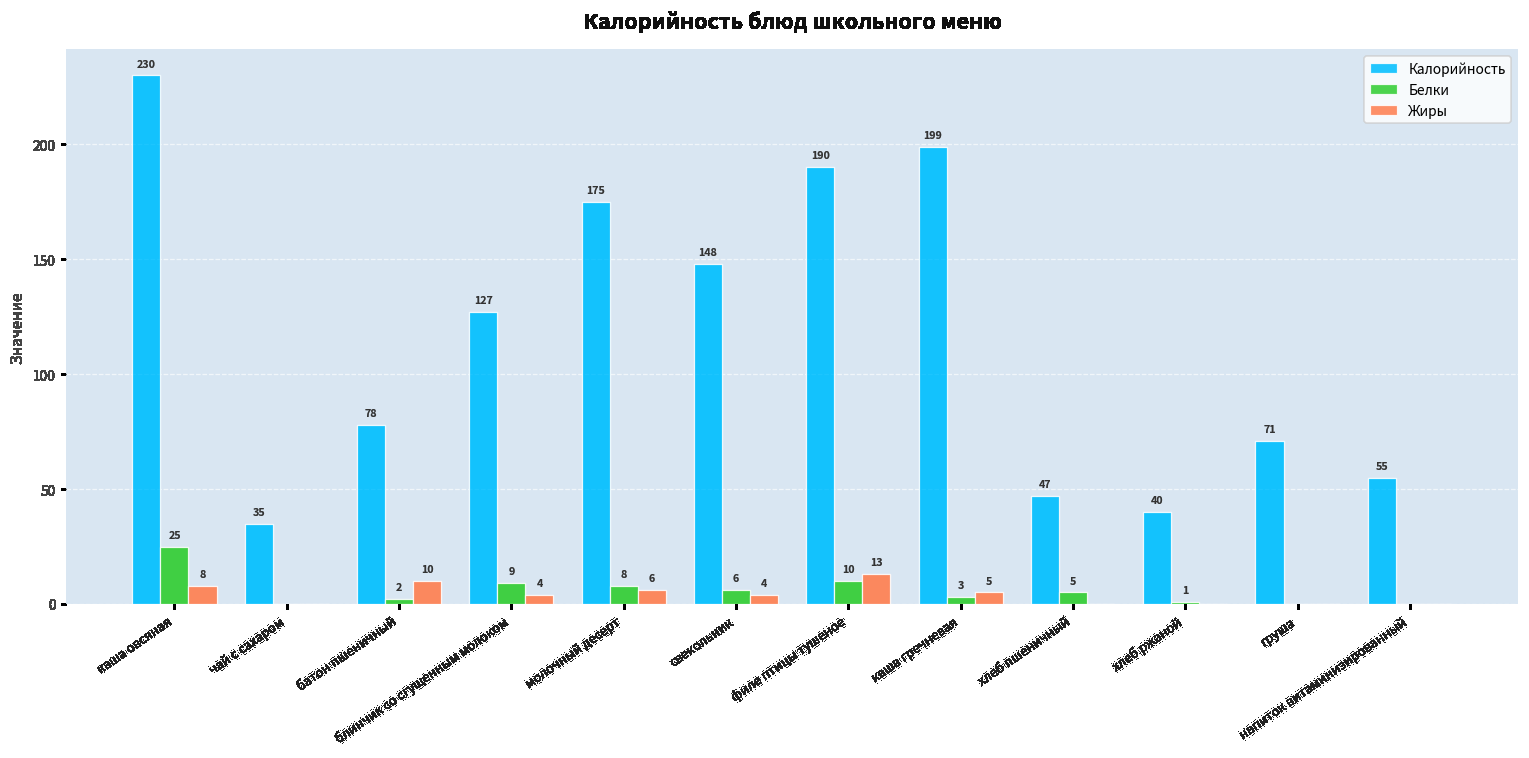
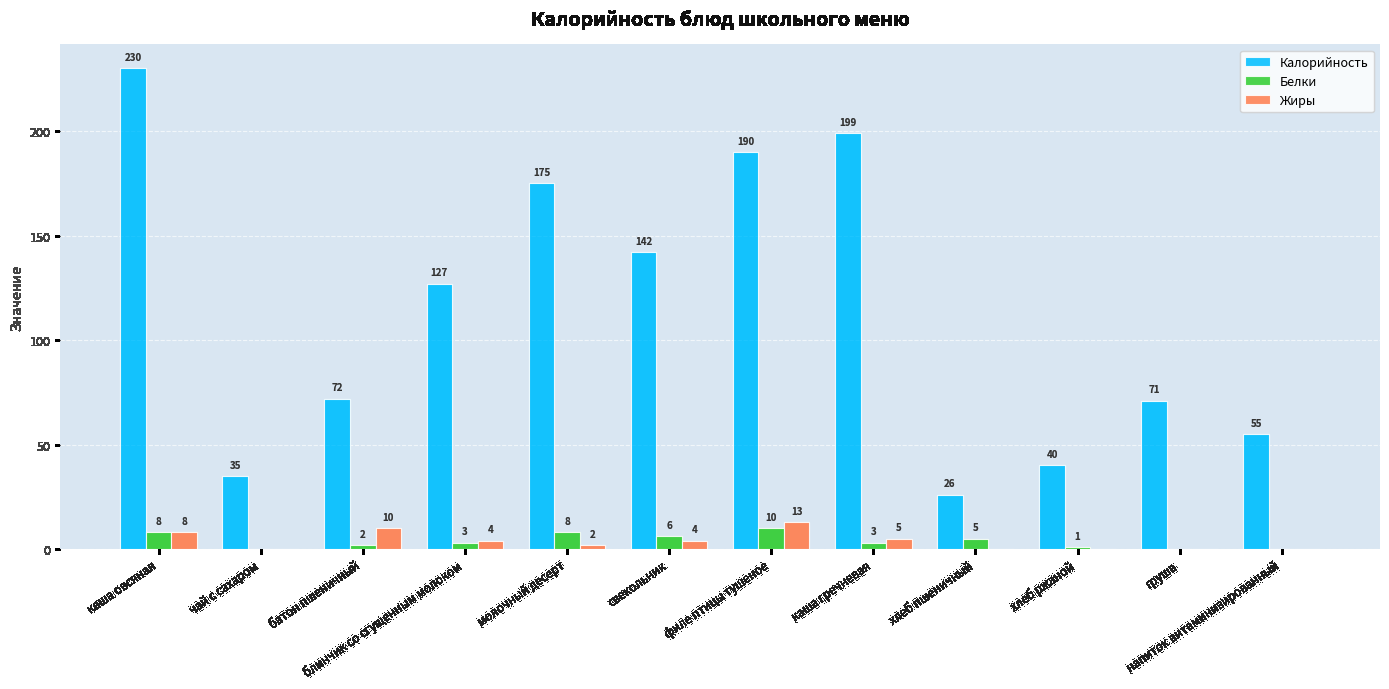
Белки, каша овсяная: 25 -> 8
Калорийность, батон пшеничный: 78 -> 72
Белки, блинчик со сгущенным молоком: 9 -> 3
Жиры, молочный десерт: 6 -> 2
Калорийность, свекольник: 148 -> 142
Калорийность, хлеб пшеничный: 47 -> 26
